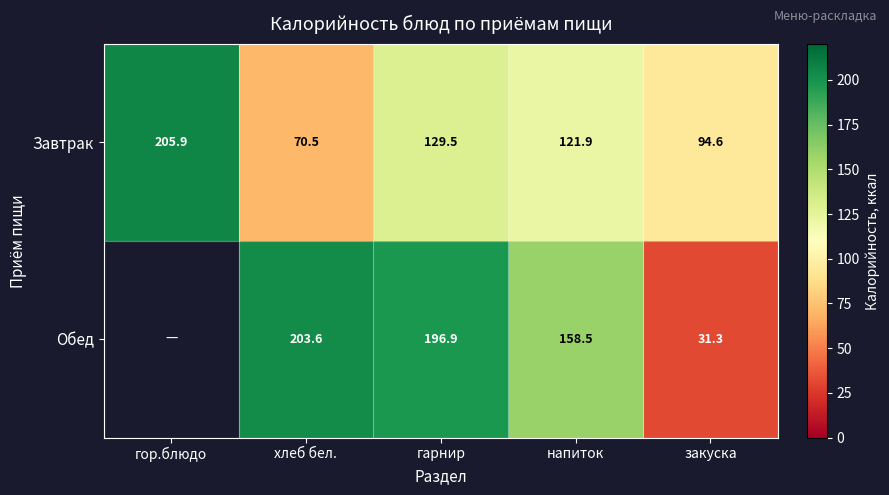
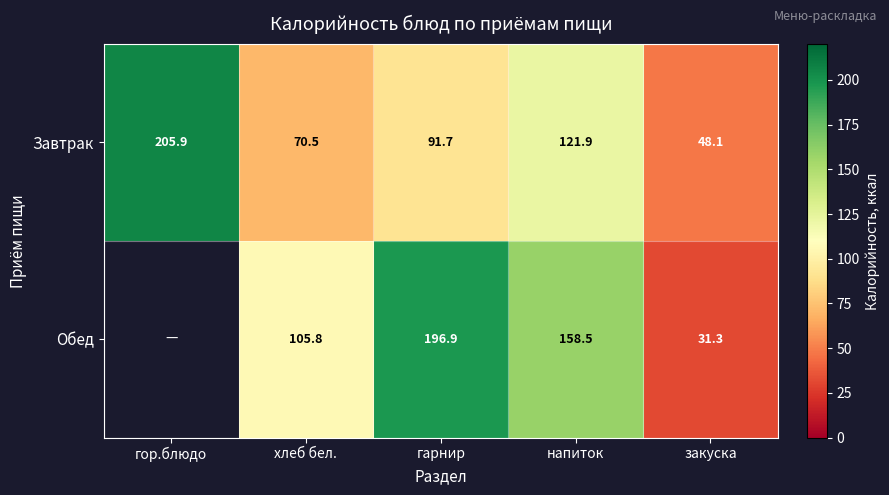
Завтрак, гарнир: 129.5 -> 91.7
Завтрак, закуска: 94.6 -> 48.1
Обед, хлеб бел.: 203.6 -> 105.8
